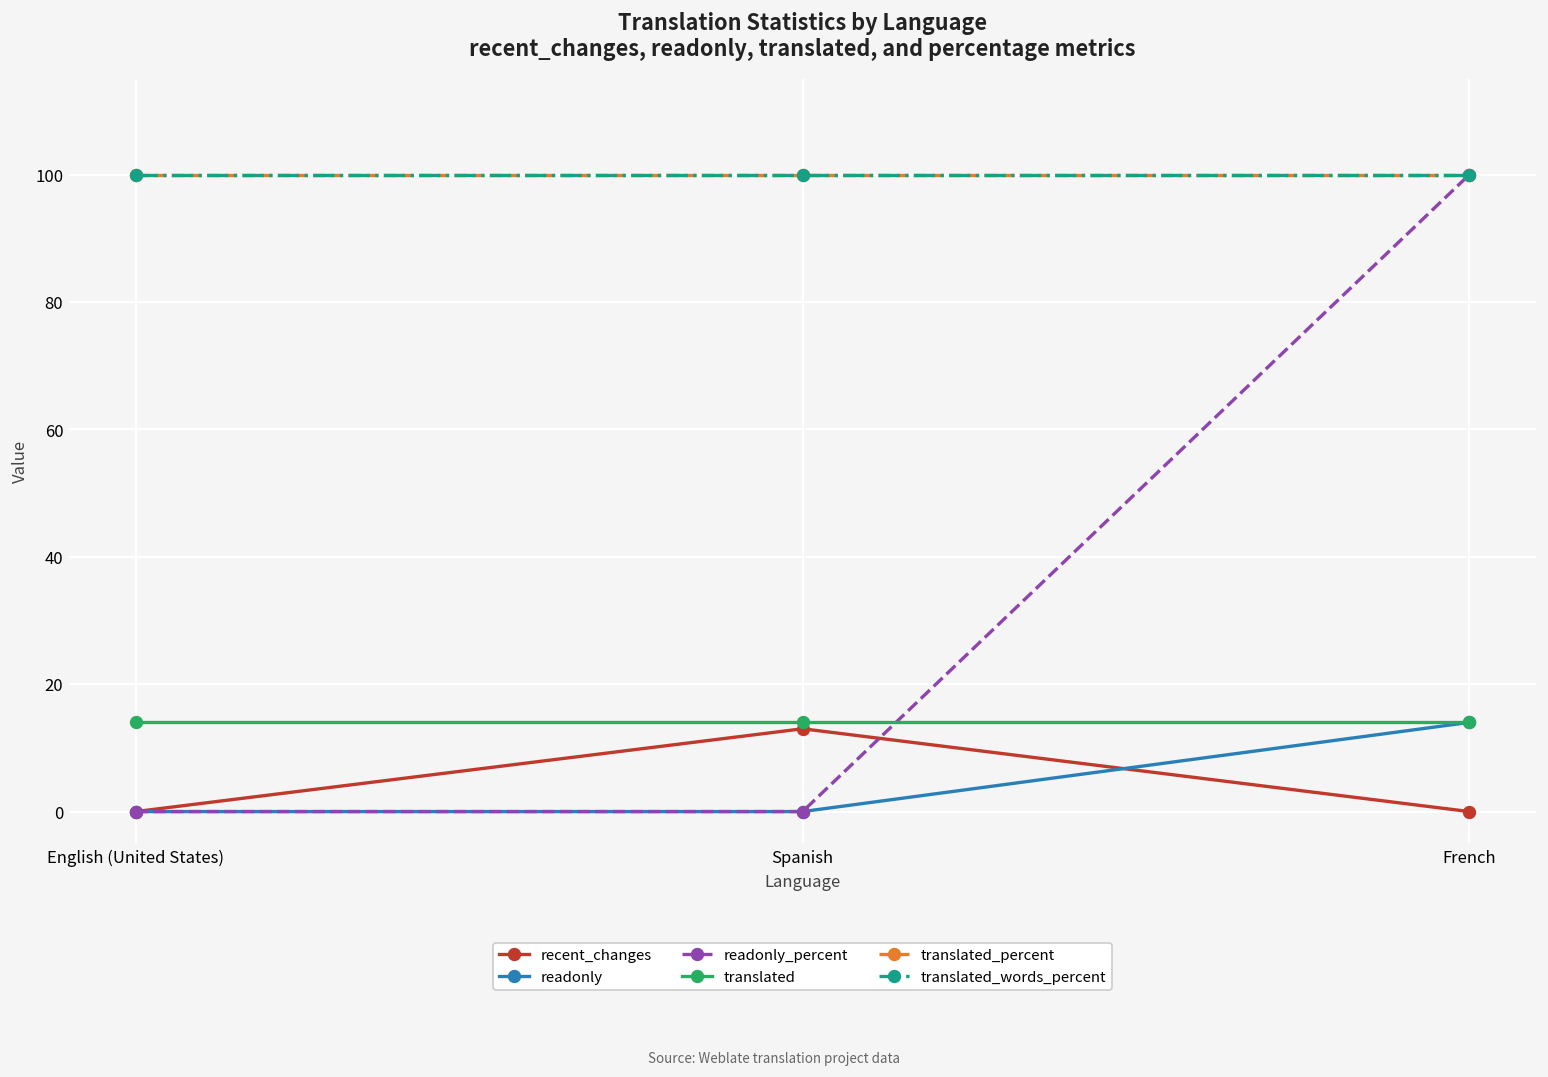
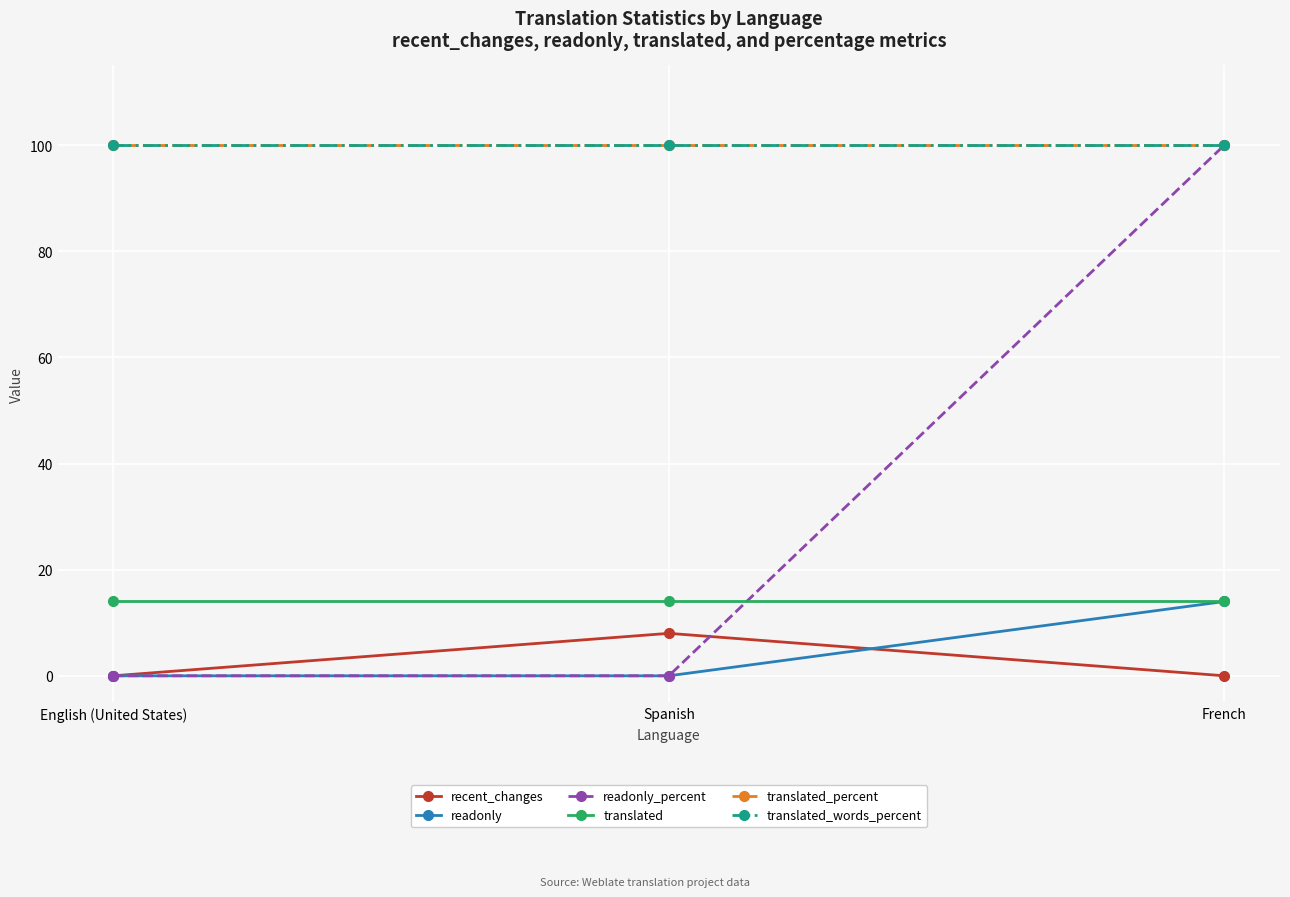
recent_changes, Spanish: 13 -> 8
